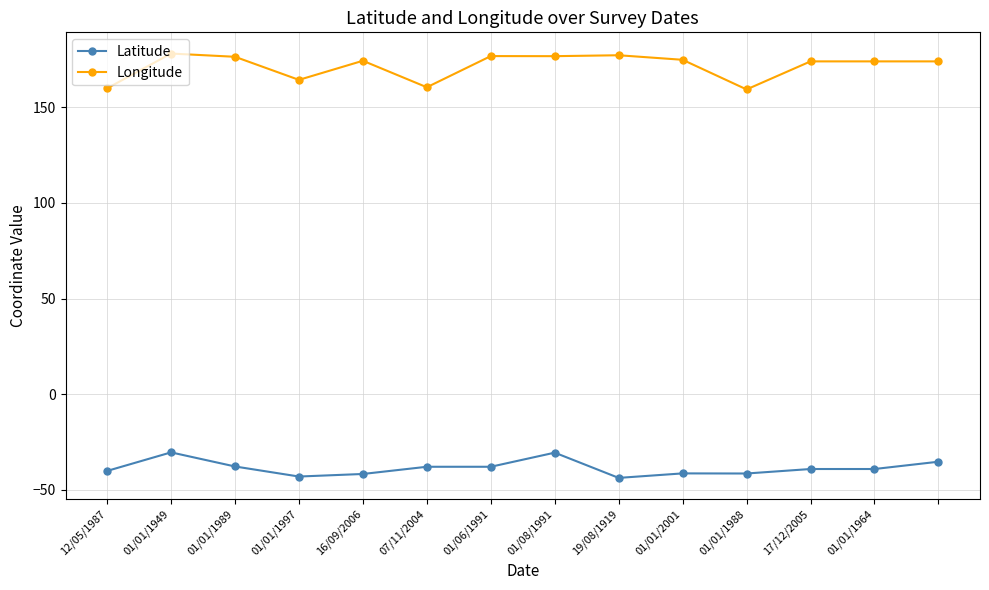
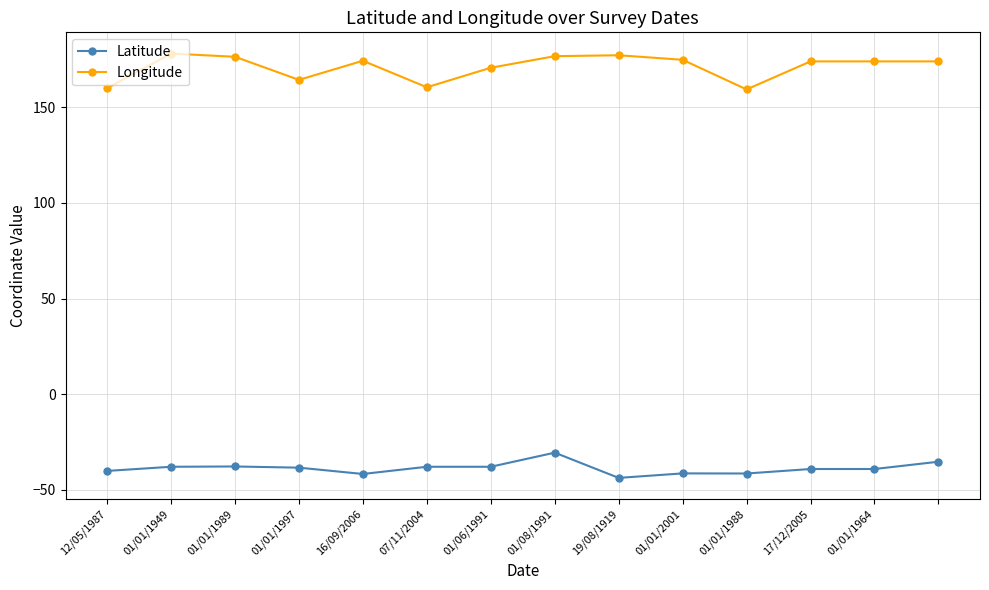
Latitude, 01/01/1949: -30 -> -38
Latitude, 01/01/1997: -43 -> -38
Longitude, 01/06/1991: 177 -> 171
